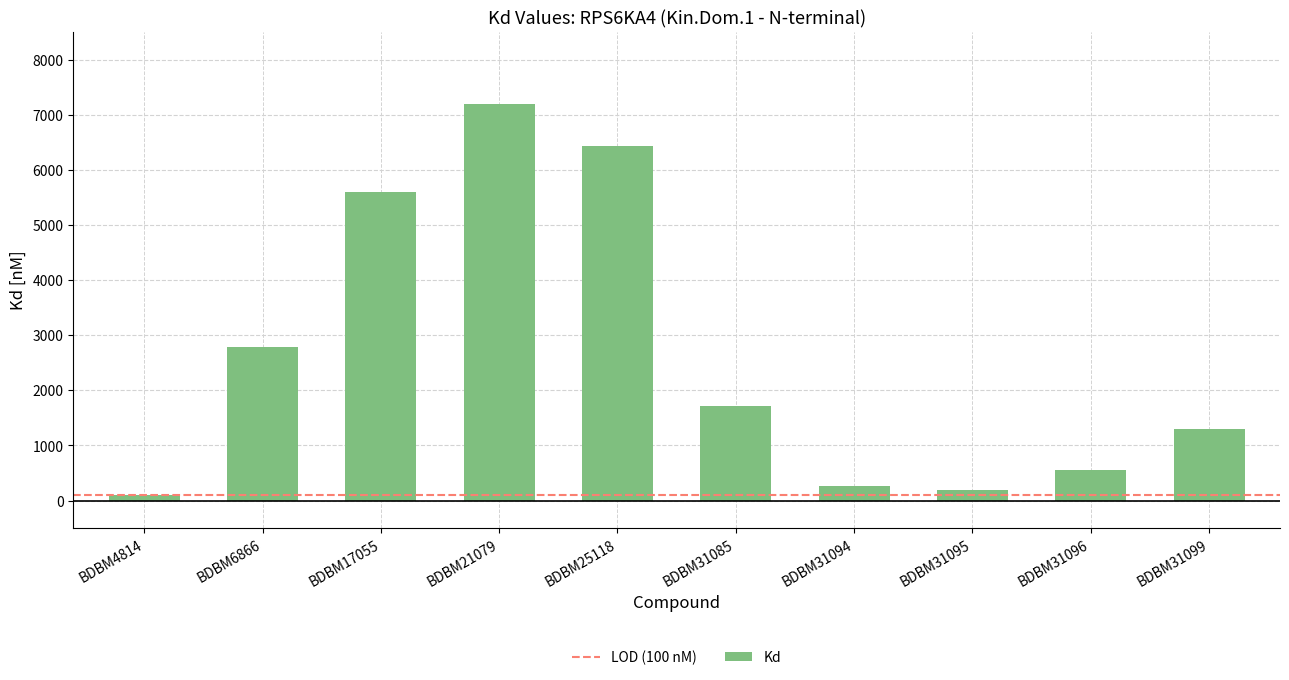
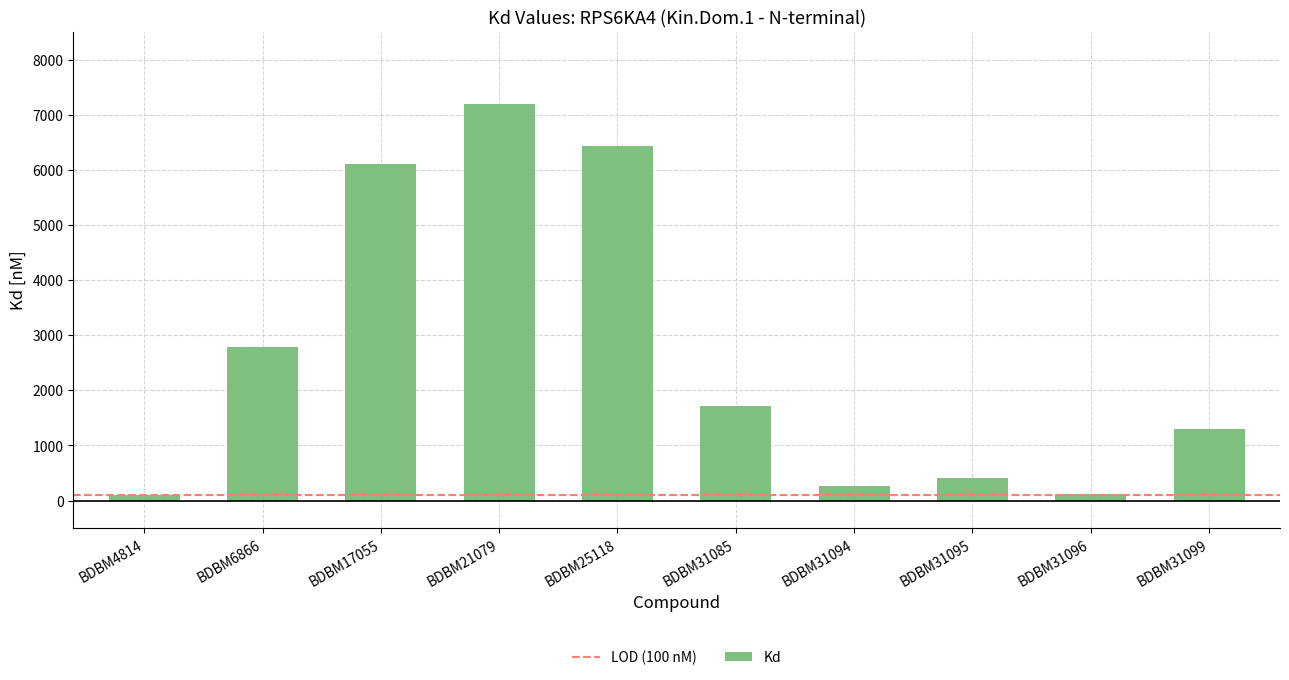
BDBM17055: 5600 -> 6100
BDBM31095: 200 -> 400
BDBM31096: 600 -> 100
